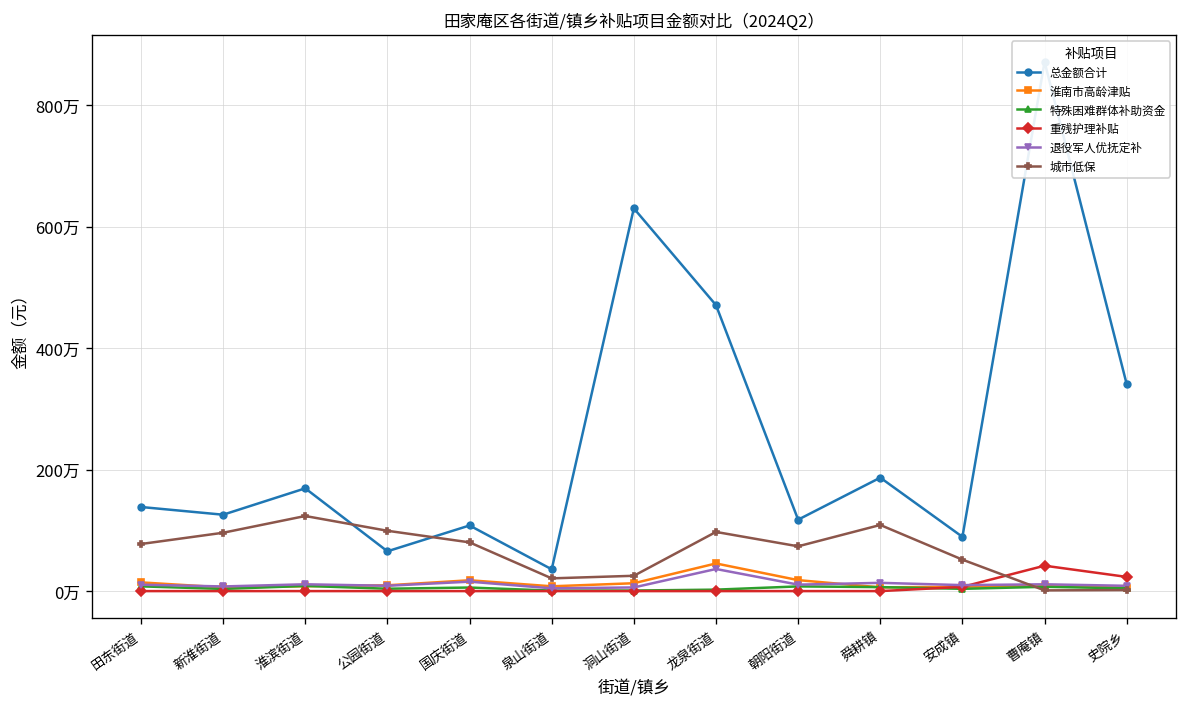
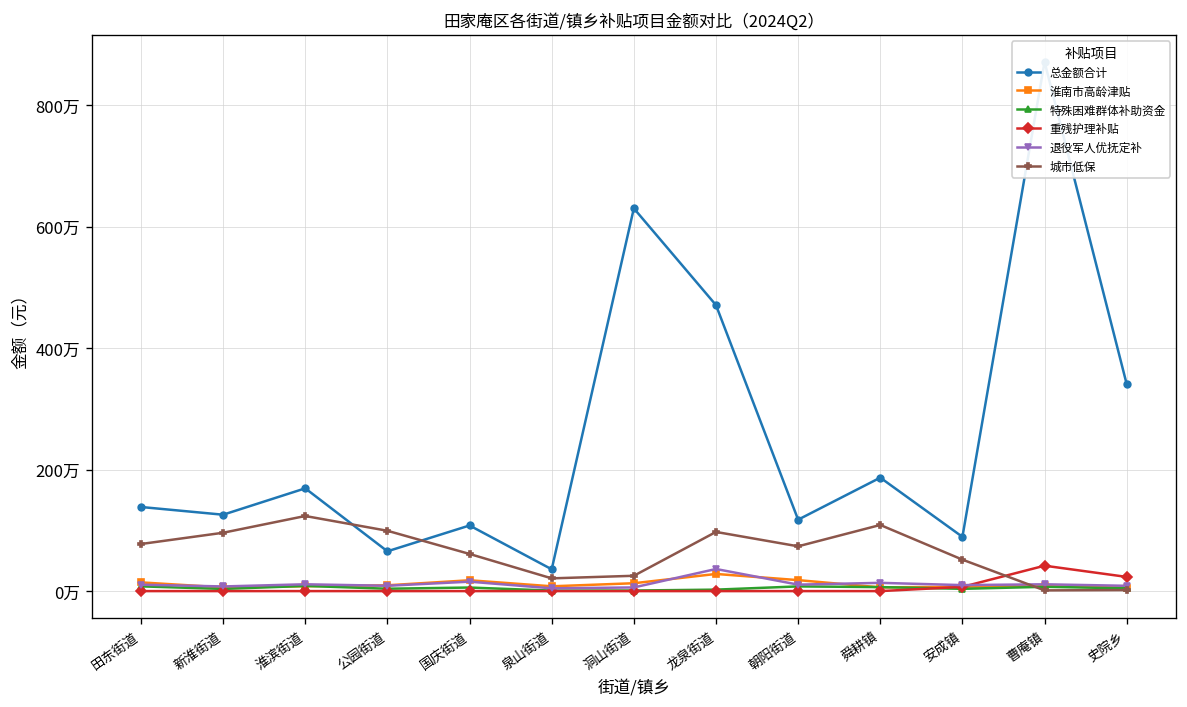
城市低保, 国庆街道: 80万 -> 60万
淮南市高龄津贴, 龙泉街道: 50万 -> 30万
